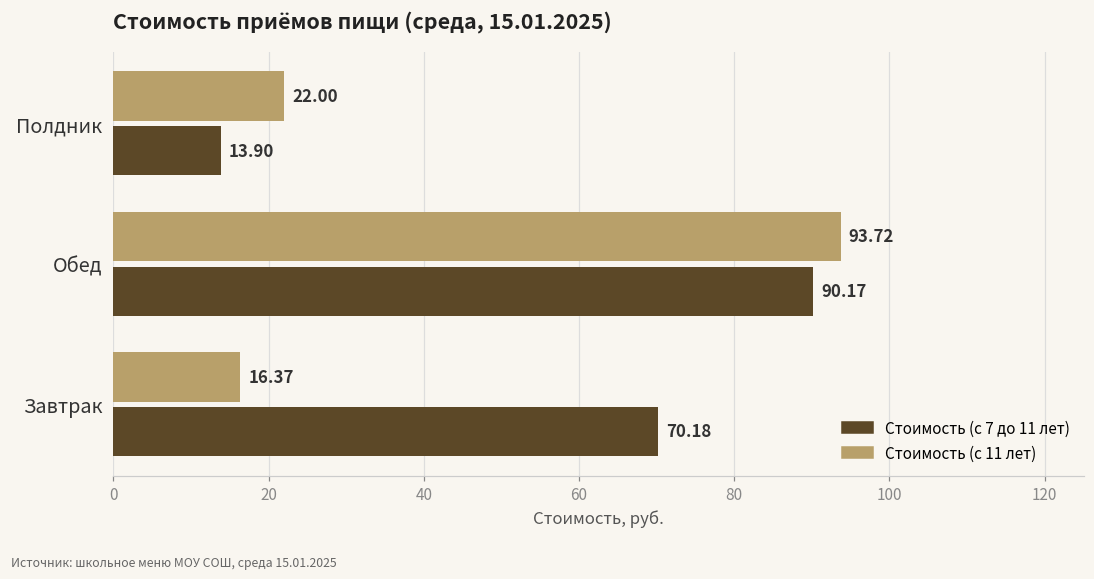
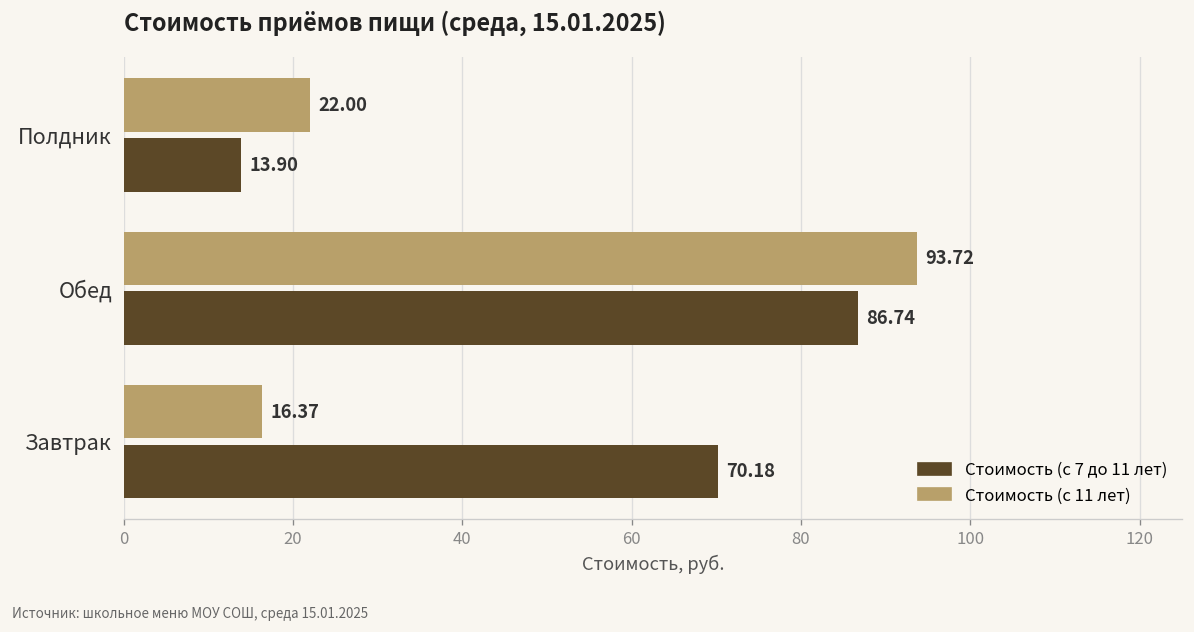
Стоимость (с 7 до 11 лет), Обед: 90.17 -> 86.74
